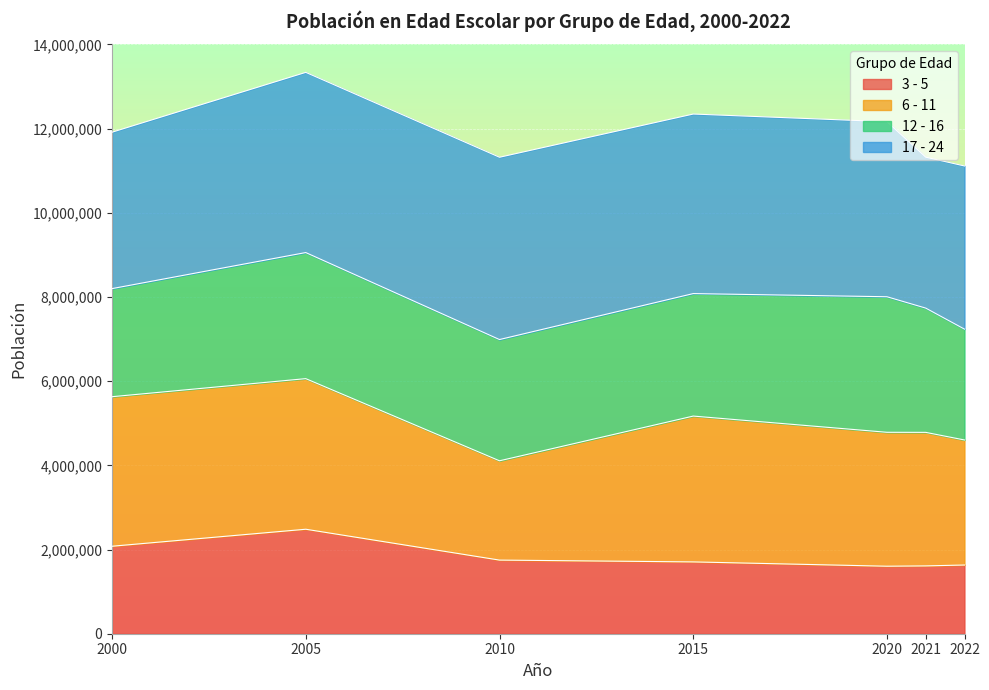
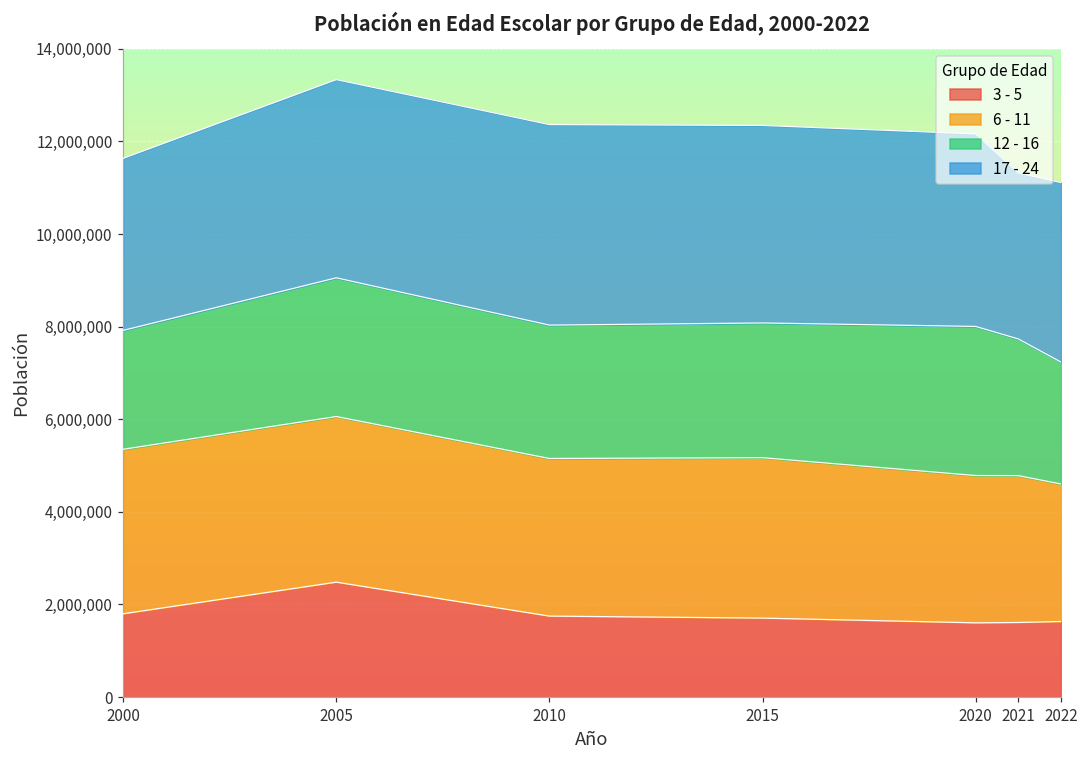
3 - 5, 2000: 2,100,000 -> 1,800,000
6 - 11, 2010: 2,400,000 -> 3,400,000
